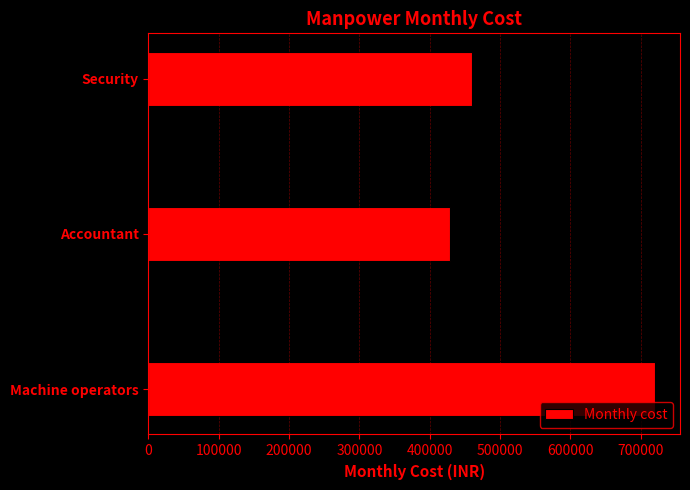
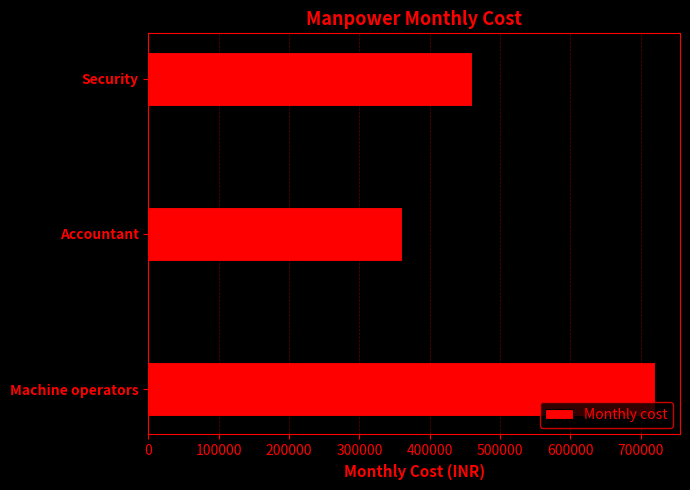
Accountant: 430000 -> 360000
